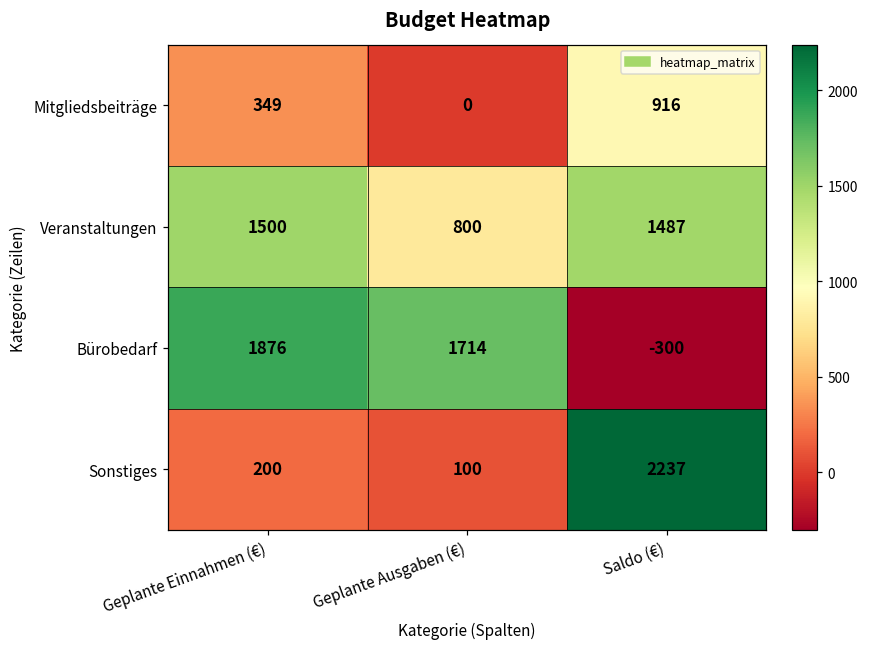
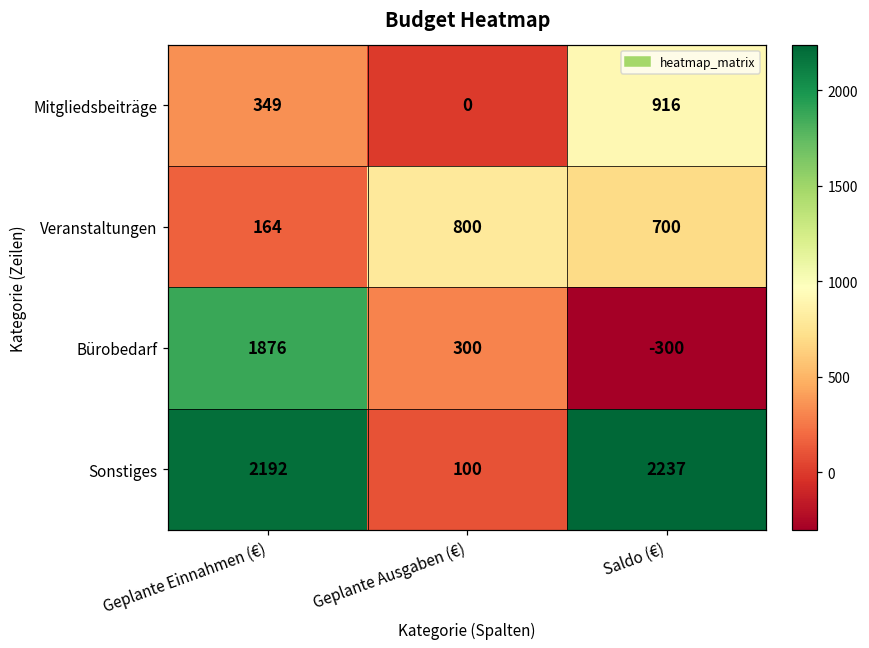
Veranstaltungen, Geplante Einnahmen (€): 1500 -> 164
Veranstaltungen, Saldo (€): 1487 -> 700
Bürobedarf, Geplante Ausgaben (€): 1714 -> 300
Sonstiges, Geplante Einnahmen (€): 200 -> 2192
